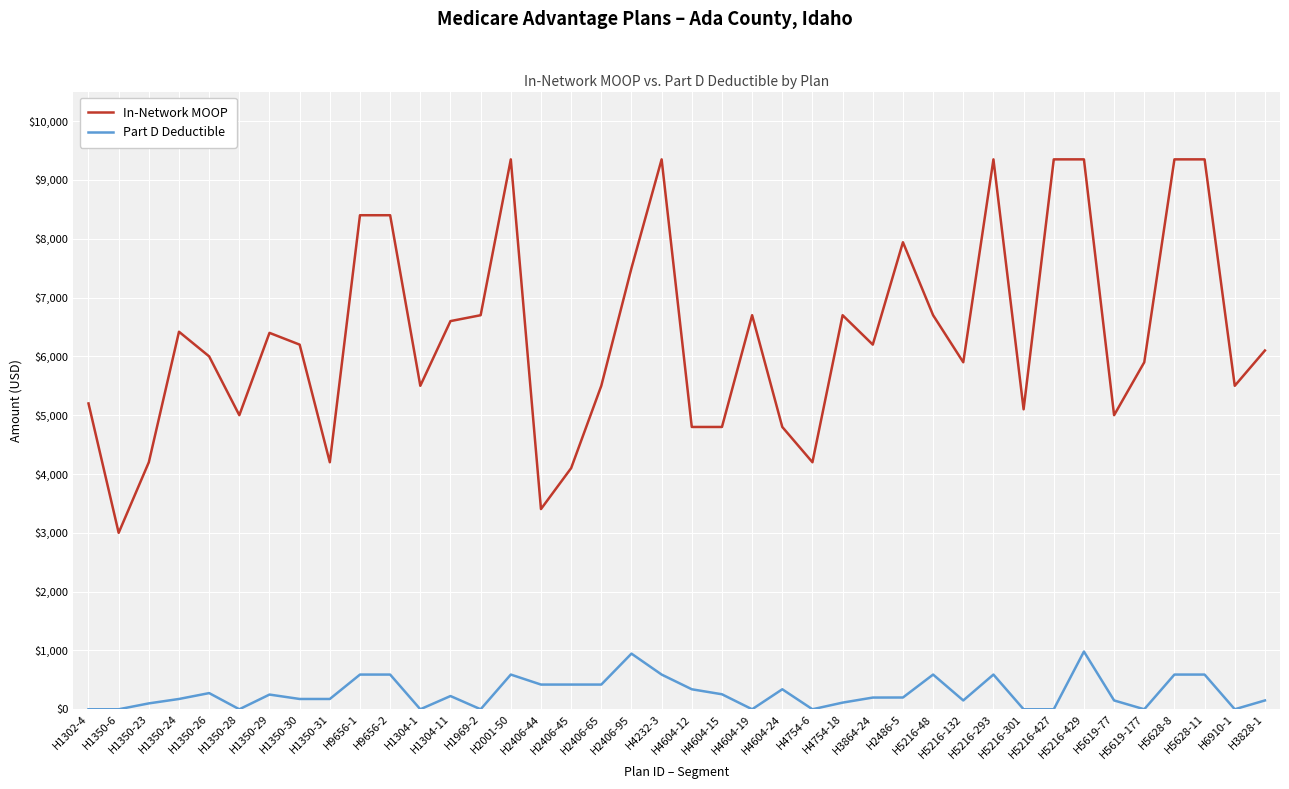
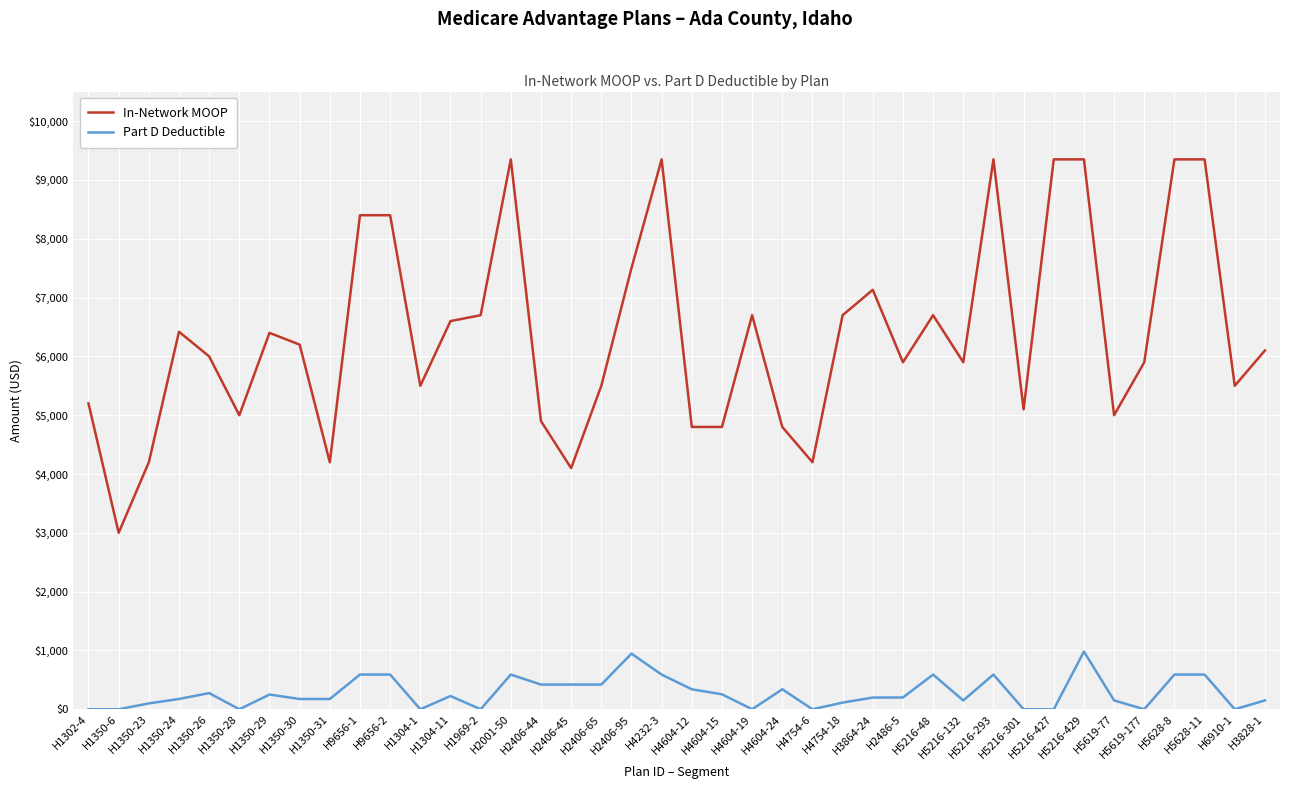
In-Network MOOP, H2406-44: $3,400 -> $4,900
In-Network MOOP, H3864-24: $6,200 -> $7,100
In-Network MOOP, H2486-5: $7,900 -> $5,900
